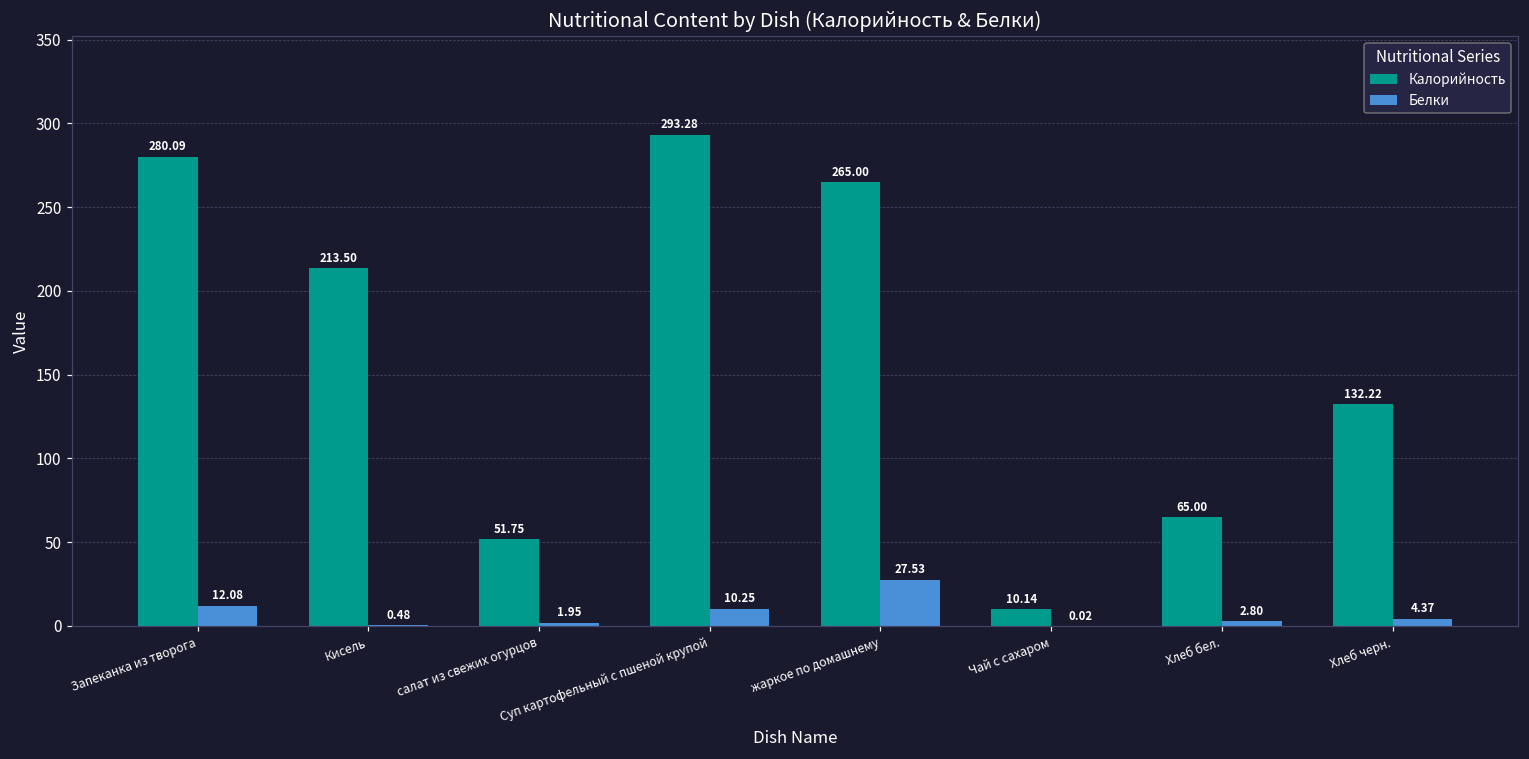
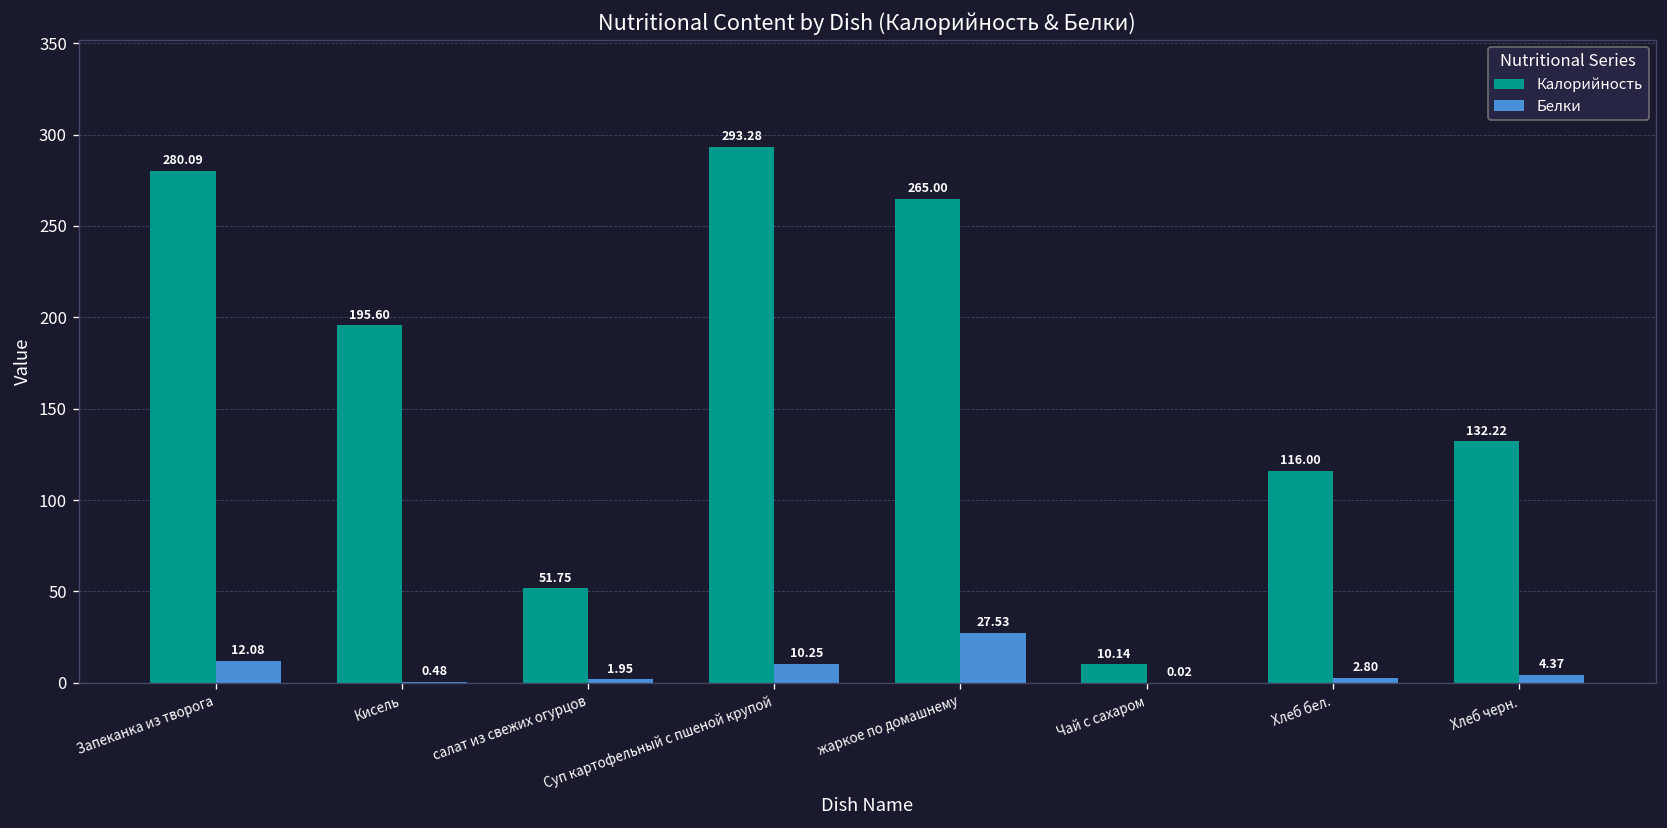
Калорийность, Кисель: 213.50 -> 195.60
Калорийность, Хлеб бел.: 65.00 -> 116.00
